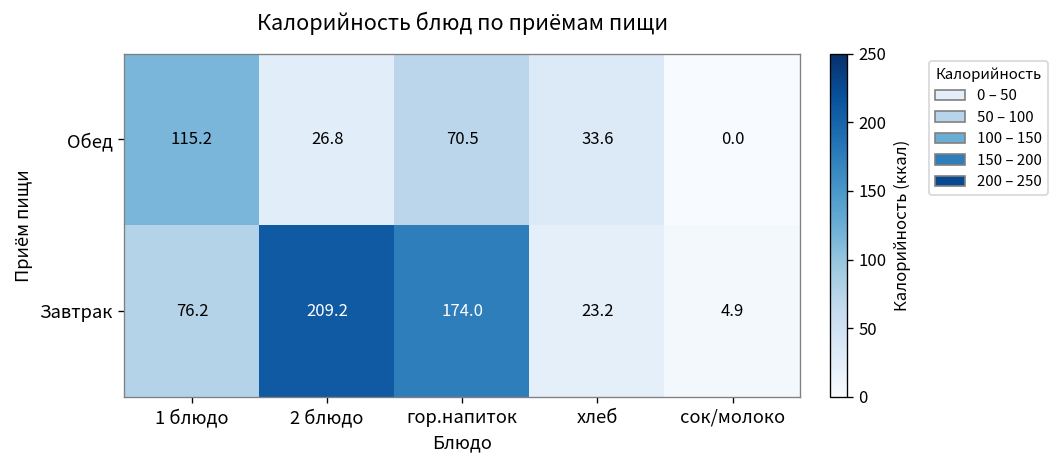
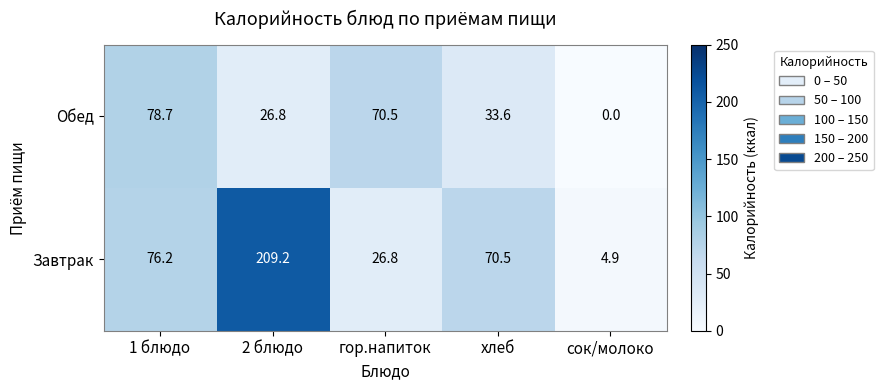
Обед, 1 блюдо: 115.2 -> 78.7
Завтрак, гор.напиток: 174.0 -> 26.8
Завтрак, хлеб: 23.2 -> 70.5
